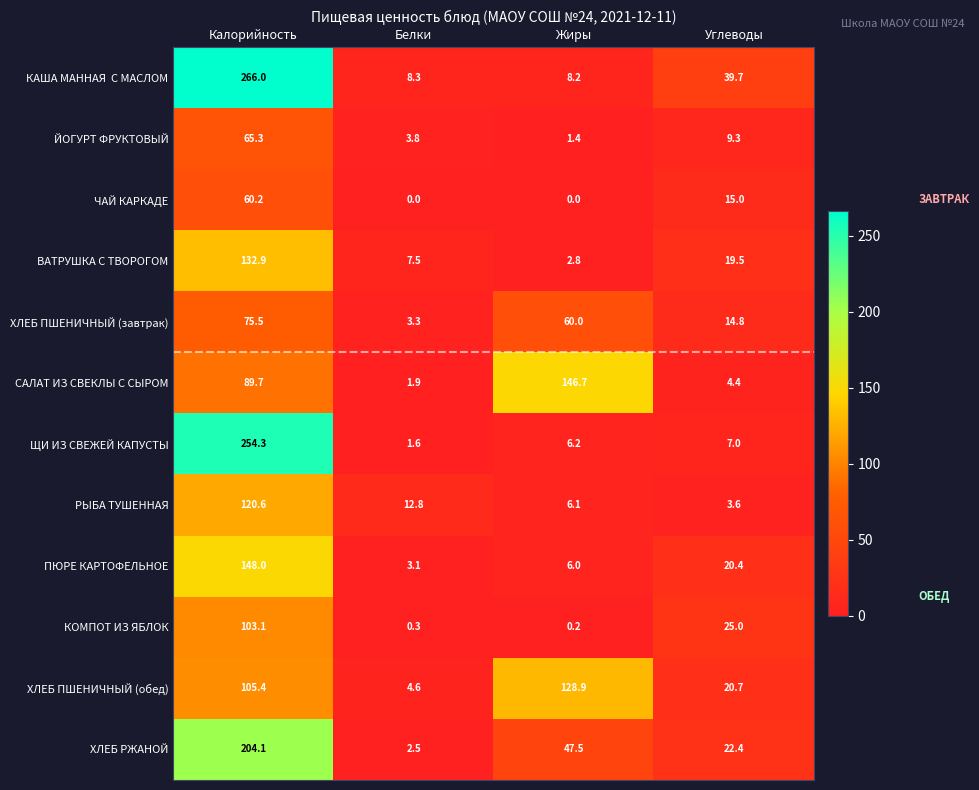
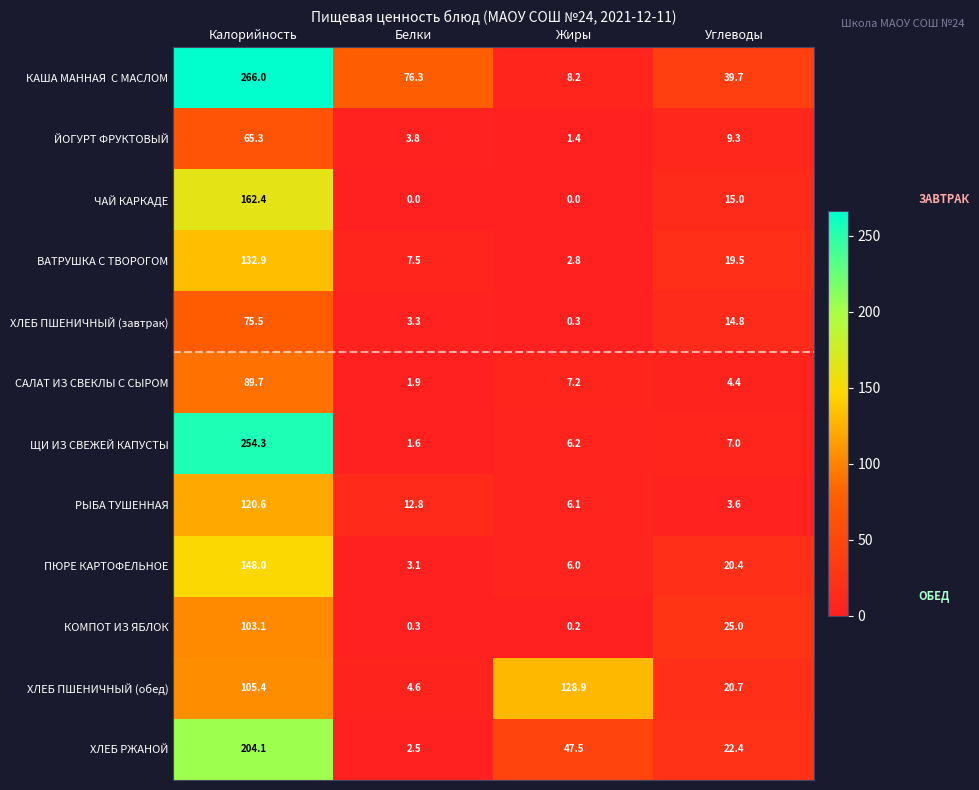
КАША МАННАЯ С МАСЛОМ, Белки: 8.3 -> 76.3
ЧАЙ КАРКАДЕ, Калорийность: 60.2 -> 162.4
ХЛЕБ ПШЕНИЧНЫЙ (завтрак), Жиры: 60.0 -> 0.3
САЛАТ ИЗ СВЕКЛЫ С СЫРОМ, Жиры: 146.7 -> 7.2
